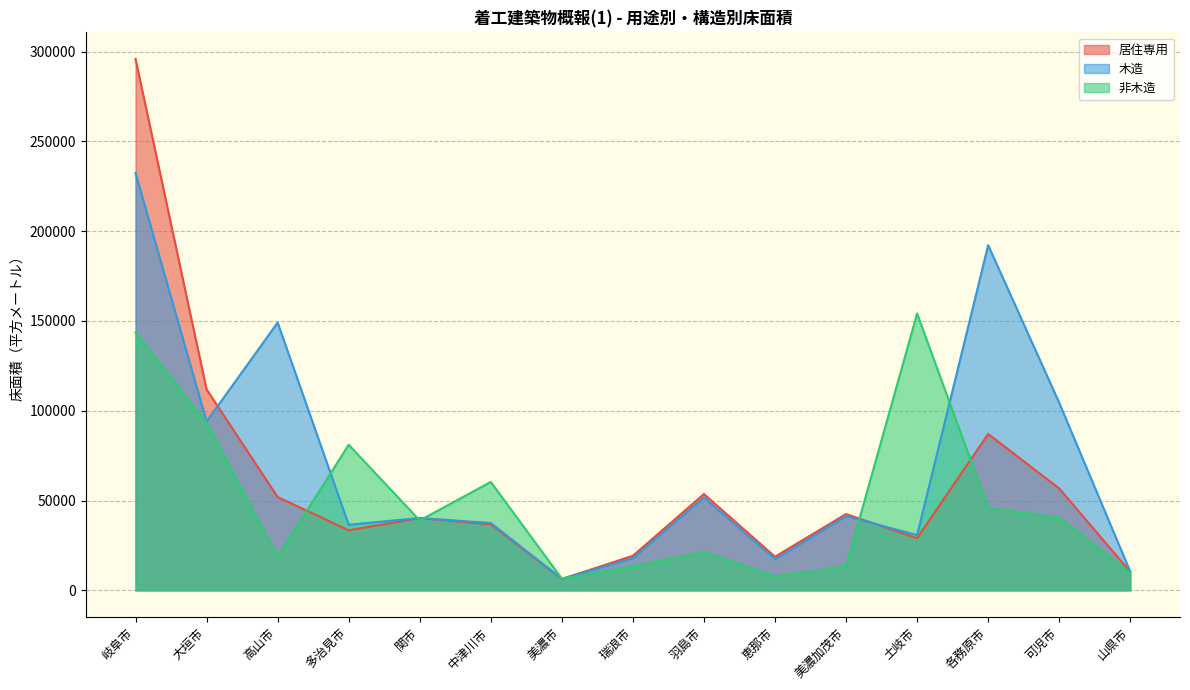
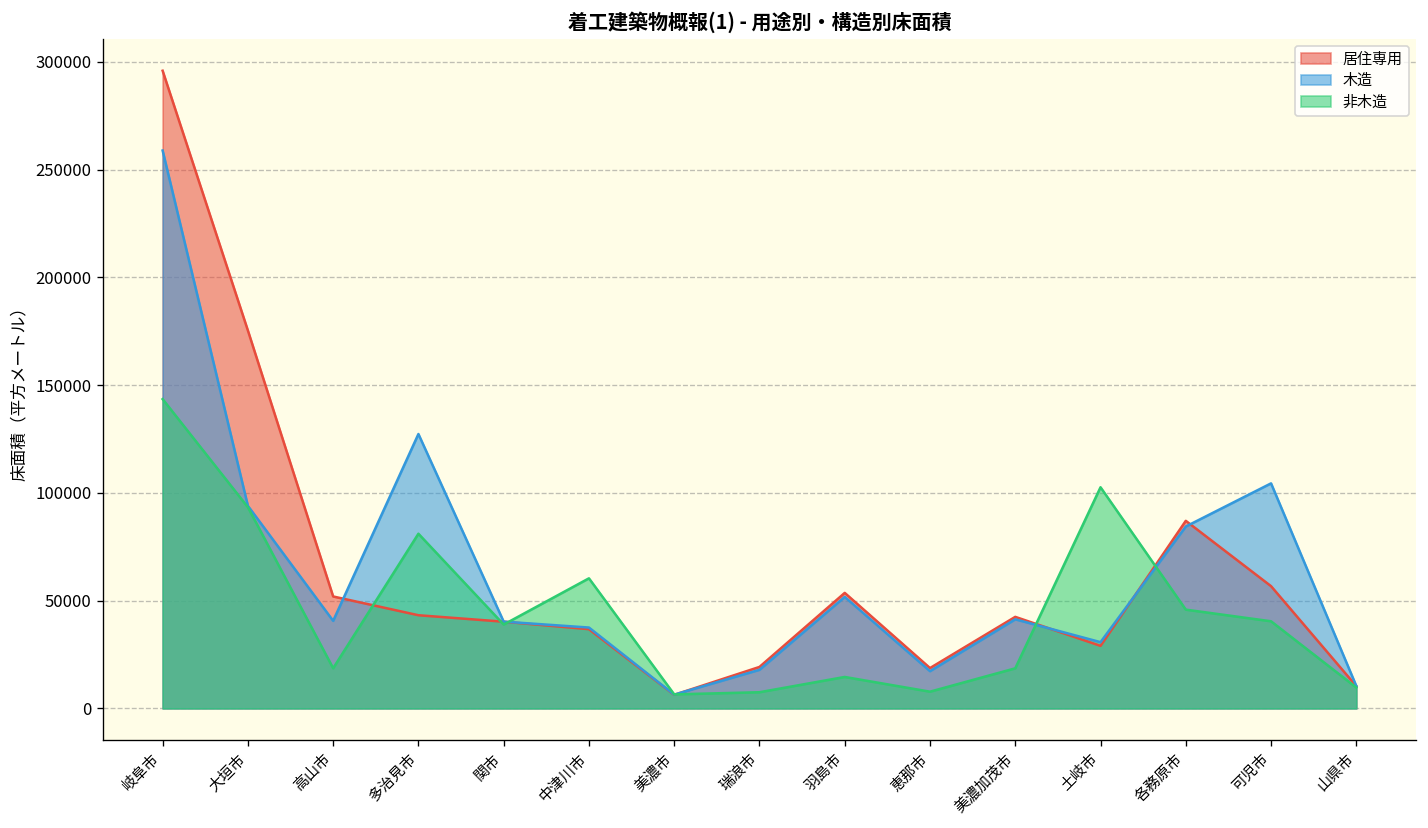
木造, 岐阜市: 232000 -> 259000
居住専用, 大垣市: 112000 -> 175000
木造, 高山市: 149000 -> 41000
居住専用, 多治見市: 33000 -> 43000
木造, 多治見市: 37000 -> 127000
非木造, 瑞浪市: 13000 -> 7000
非木造, 羽島市: 21000 -> 15000
非木造, 美濃加茂市: 13000 -> 19000
非木造, 土岐市: 154000 -> 103000
木造, 各務原市: 192000 -> 84000
